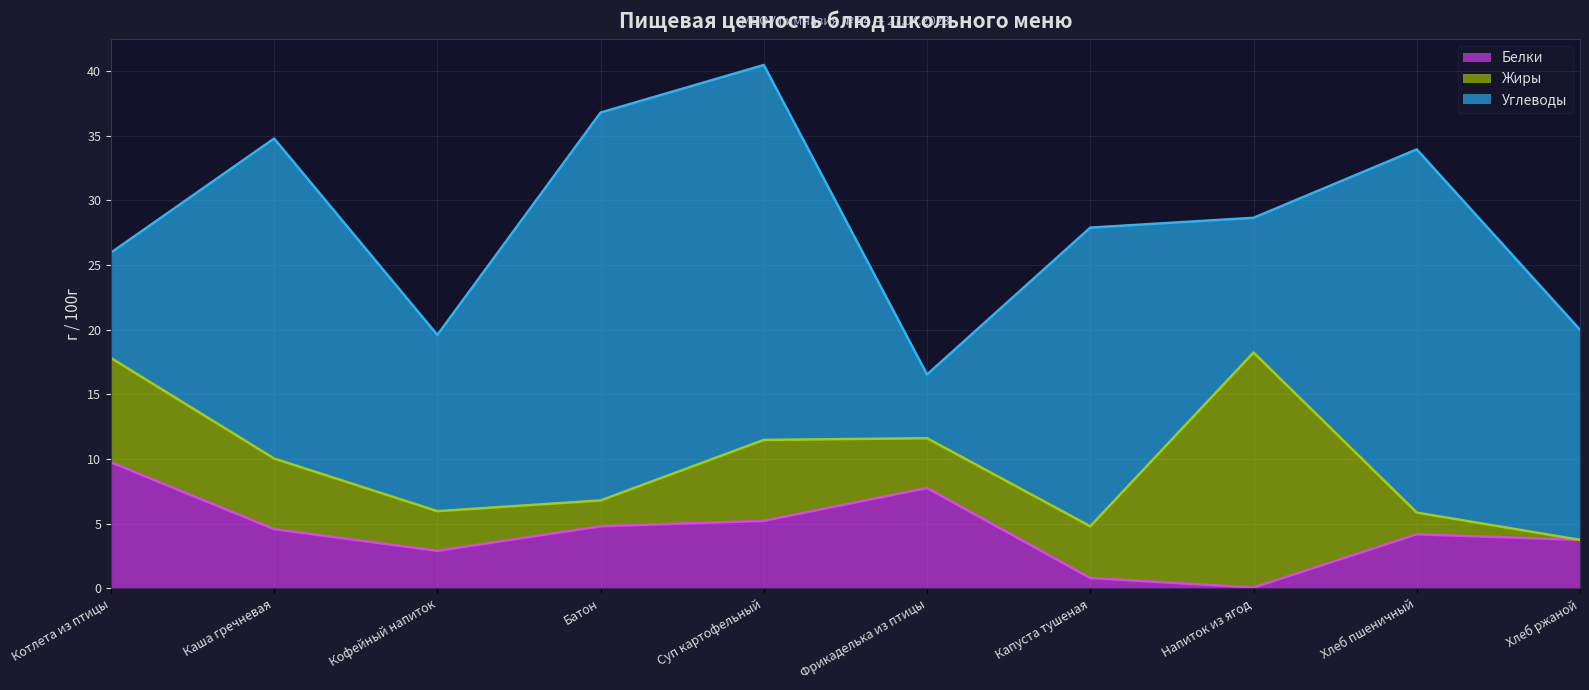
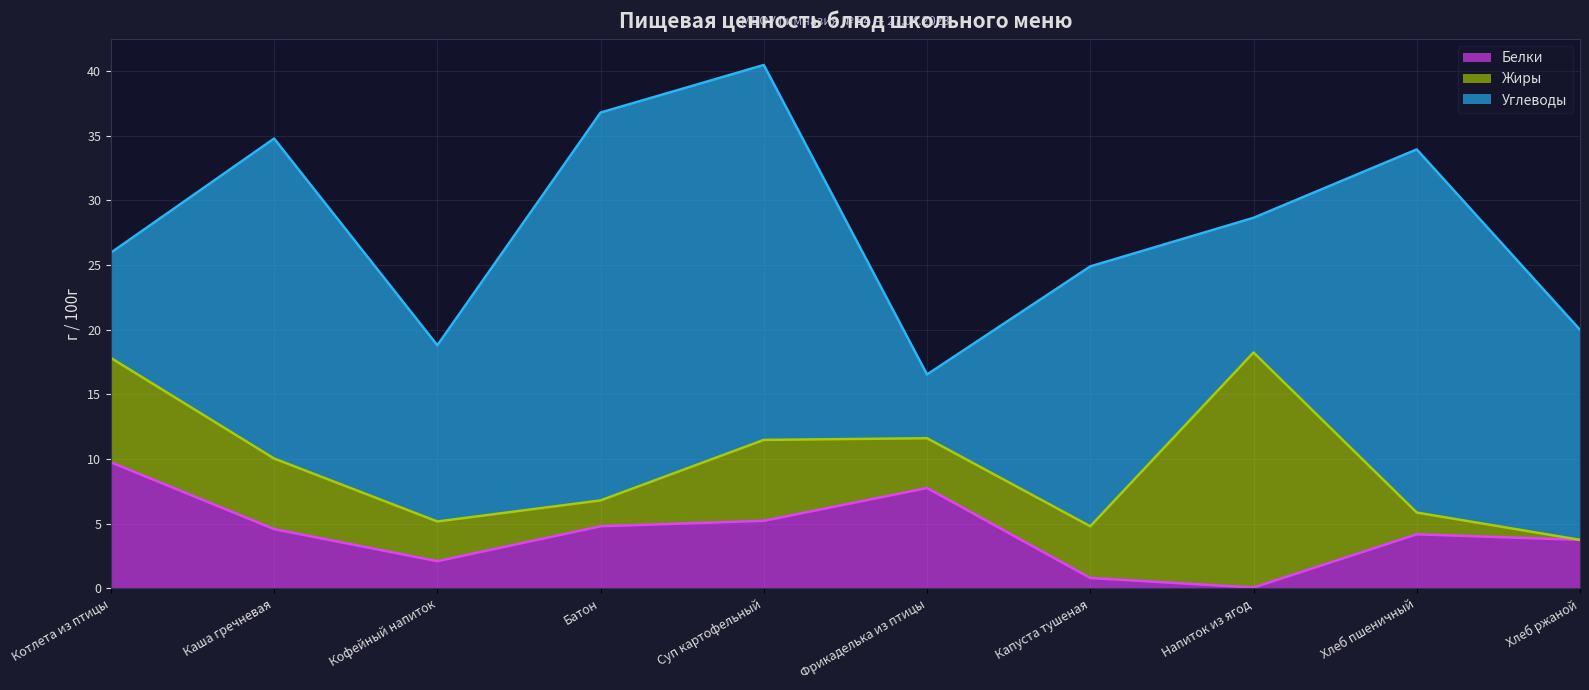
Белки, Кофейный напиток: 2.9 -> 2.1
Углеводы, Капуста тушеная: 23.1 -> 20.1
